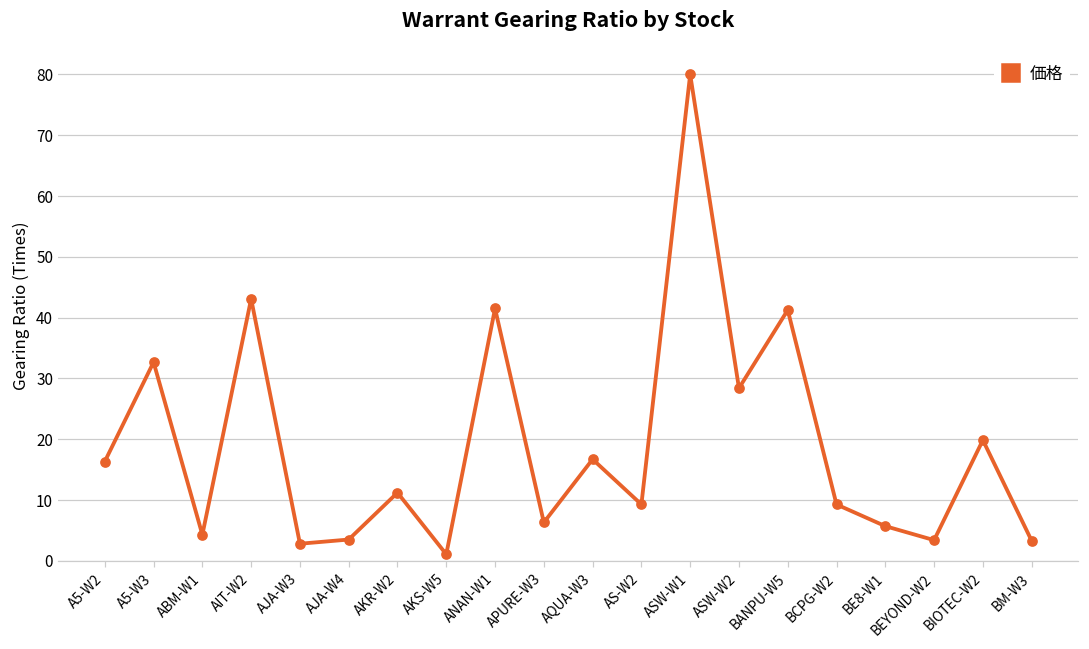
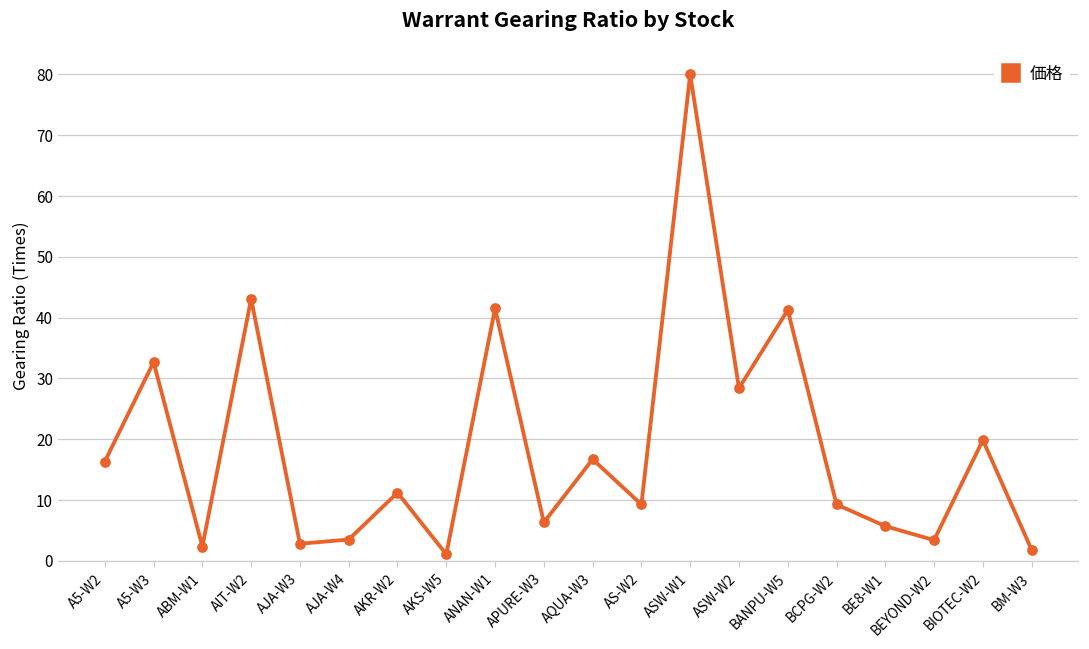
ABM-W1: 4 -> 2
BM-W3: 3 -> 2
